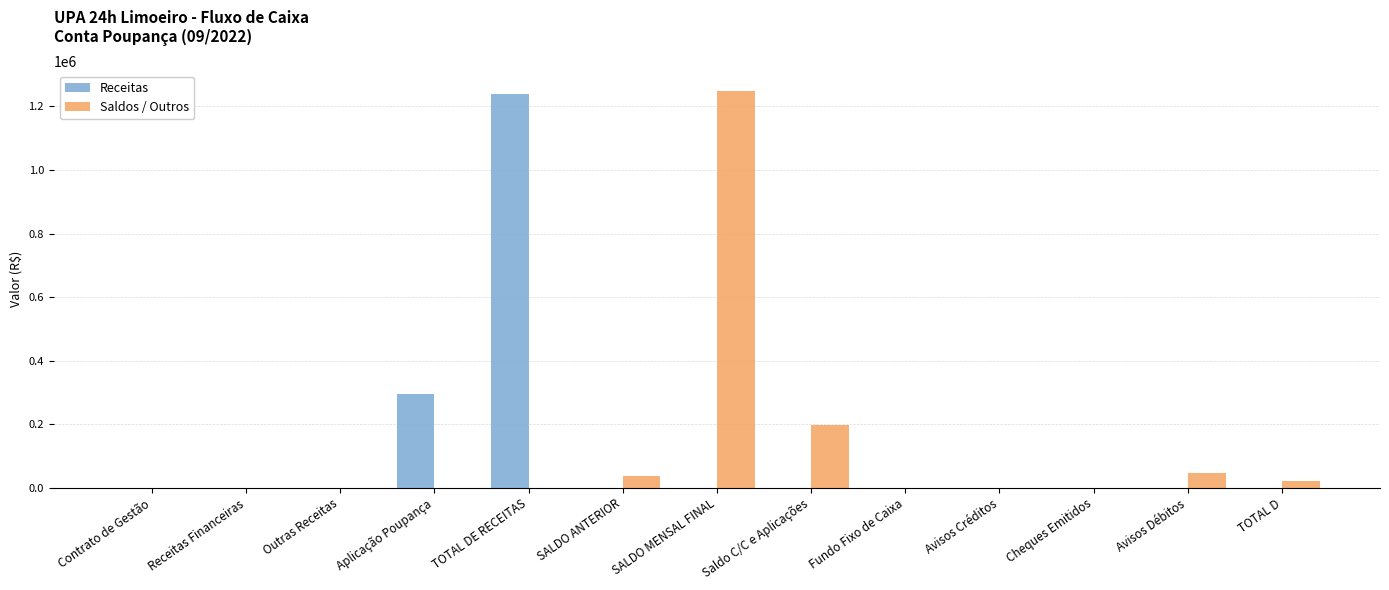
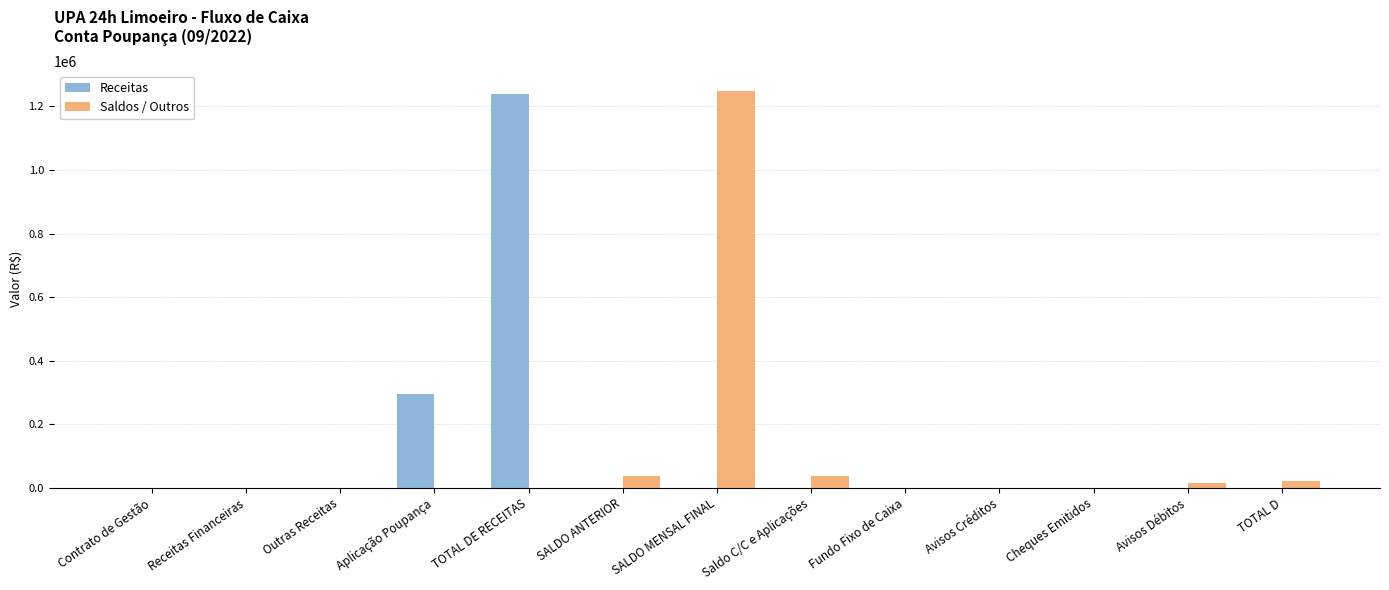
Saldos / Outros, Saldo C/C e Aplicações: 200000 -> 40000
Saldos / Outros, Avisos Débitos: 50000 -> 20000
